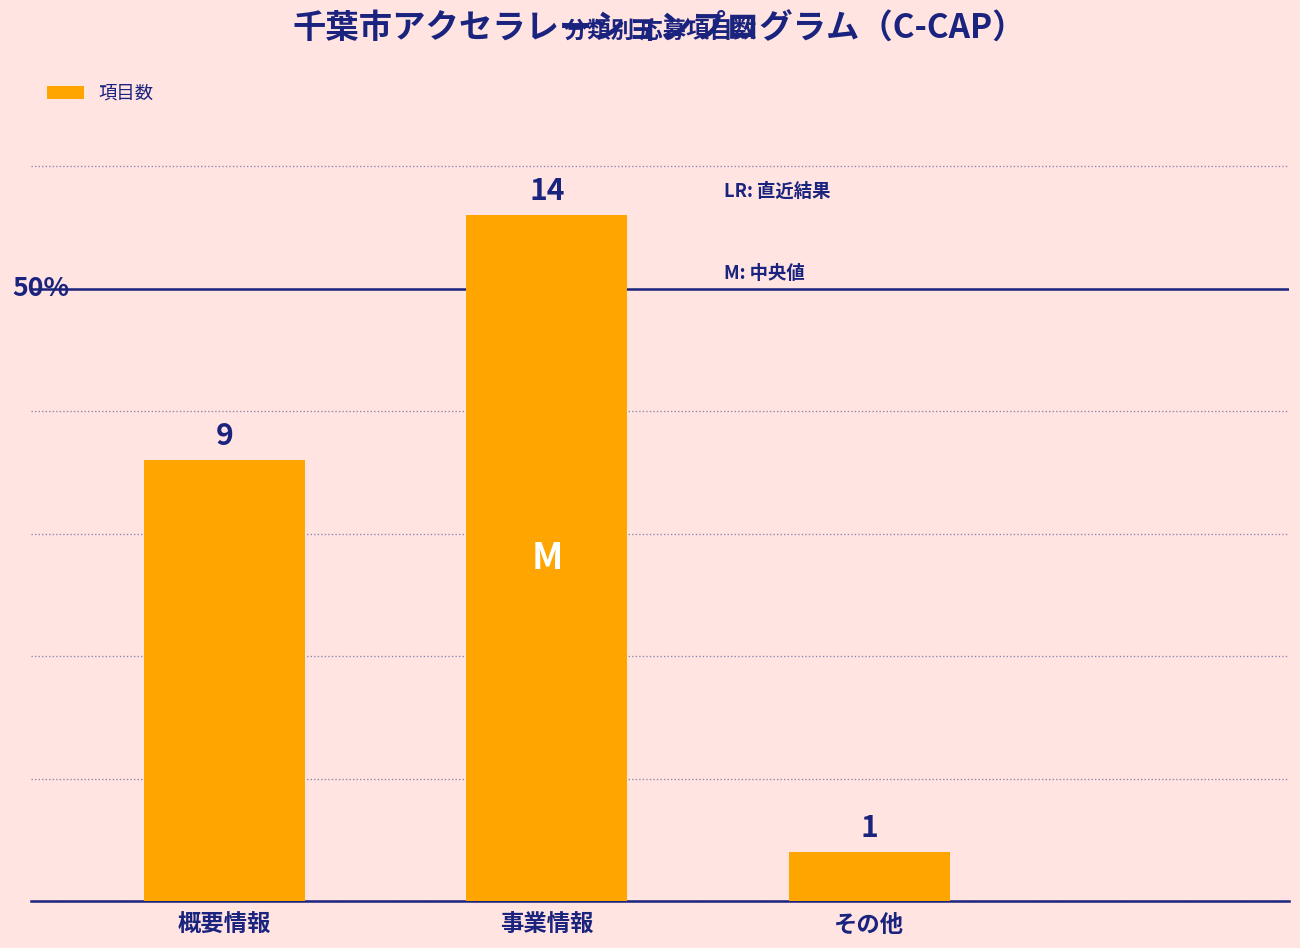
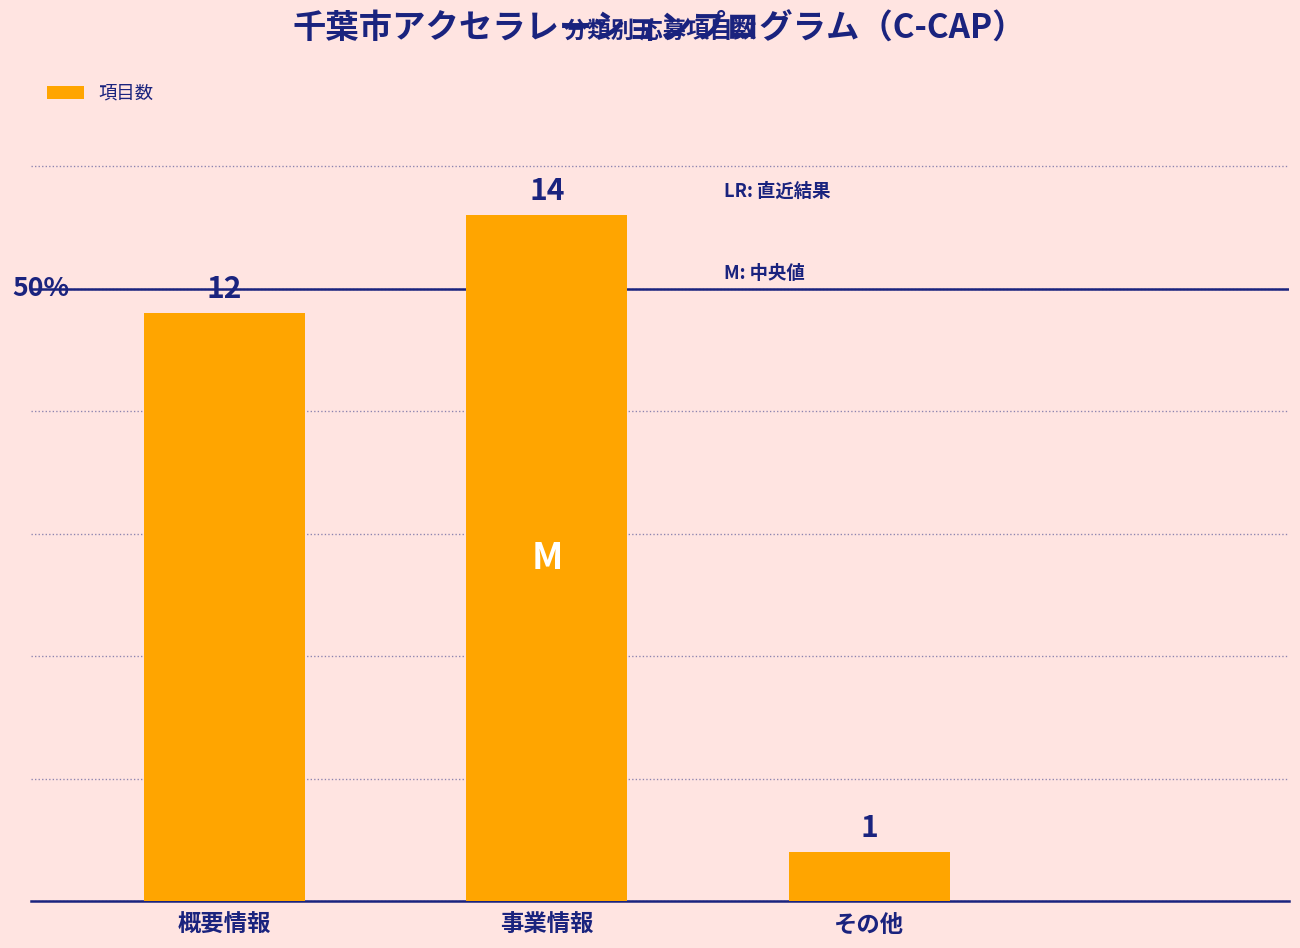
概要情報: 9 -> 12
